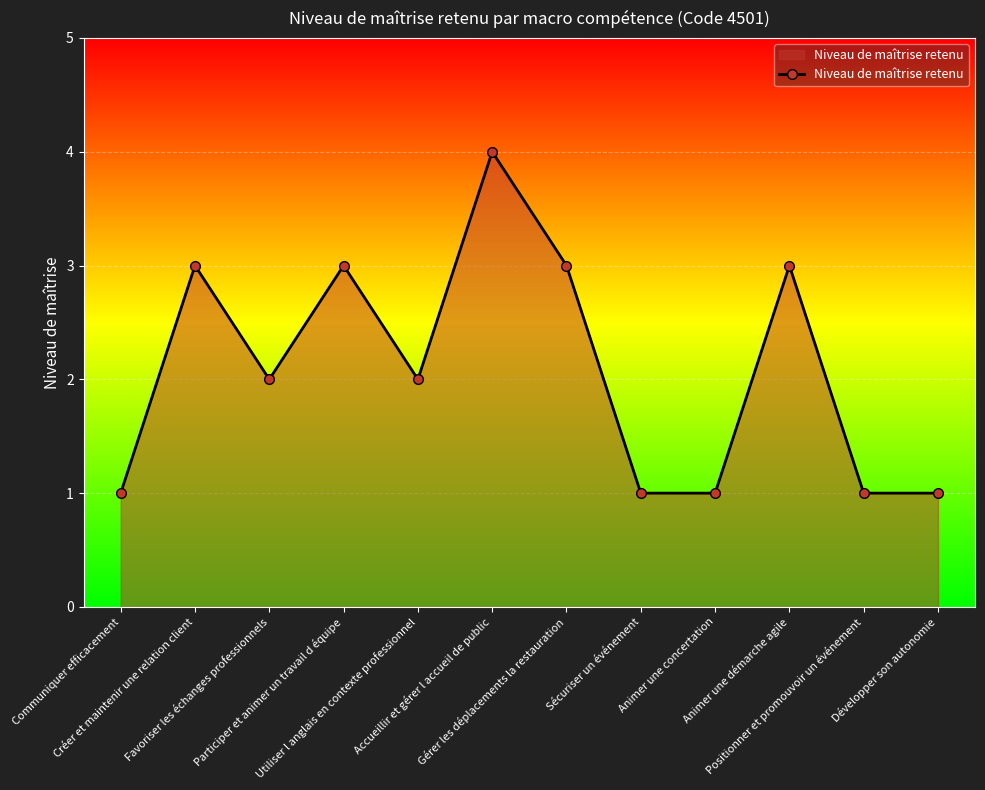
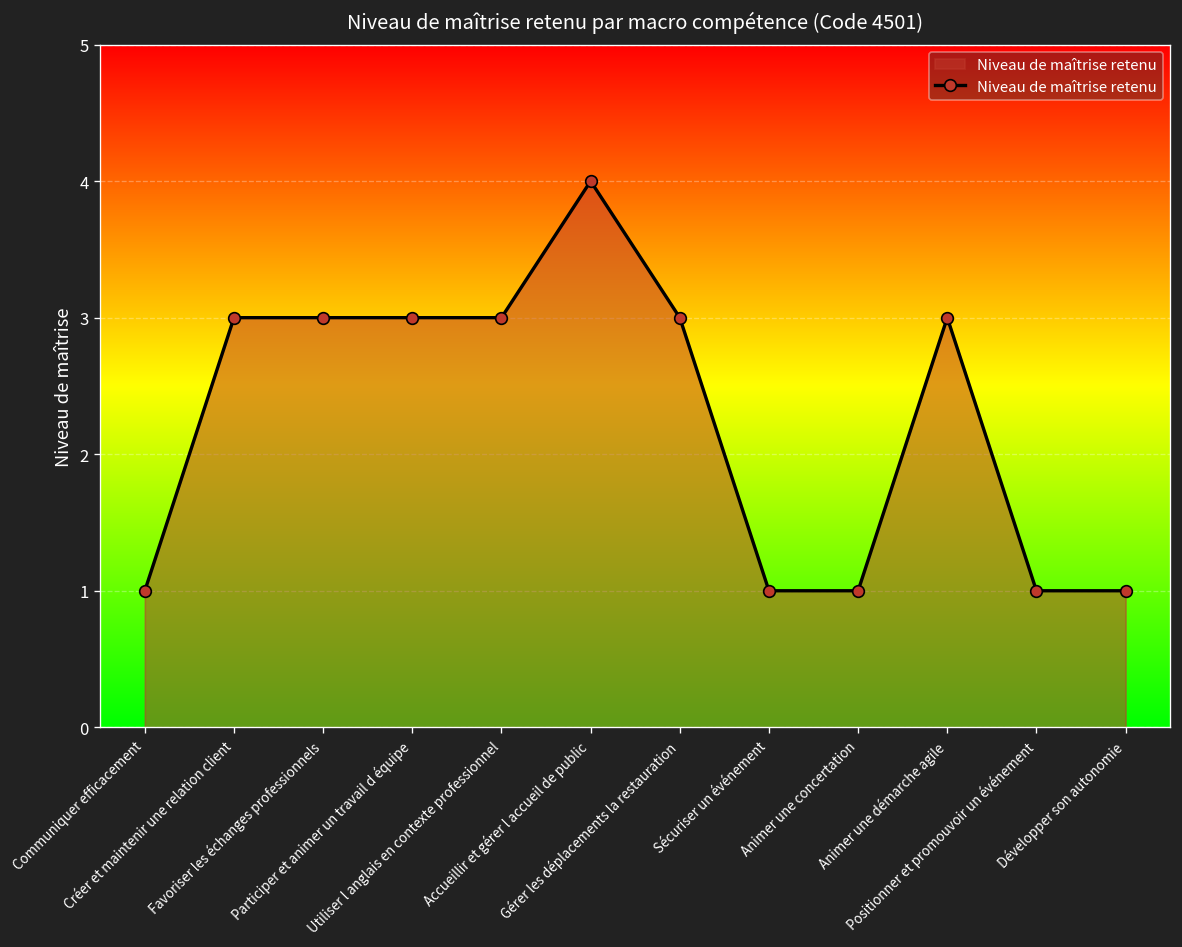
Favoriser les échanges professionnels: 2 -> 3
Utiliser l anglais en contexte professionnel: 2 -> 3
